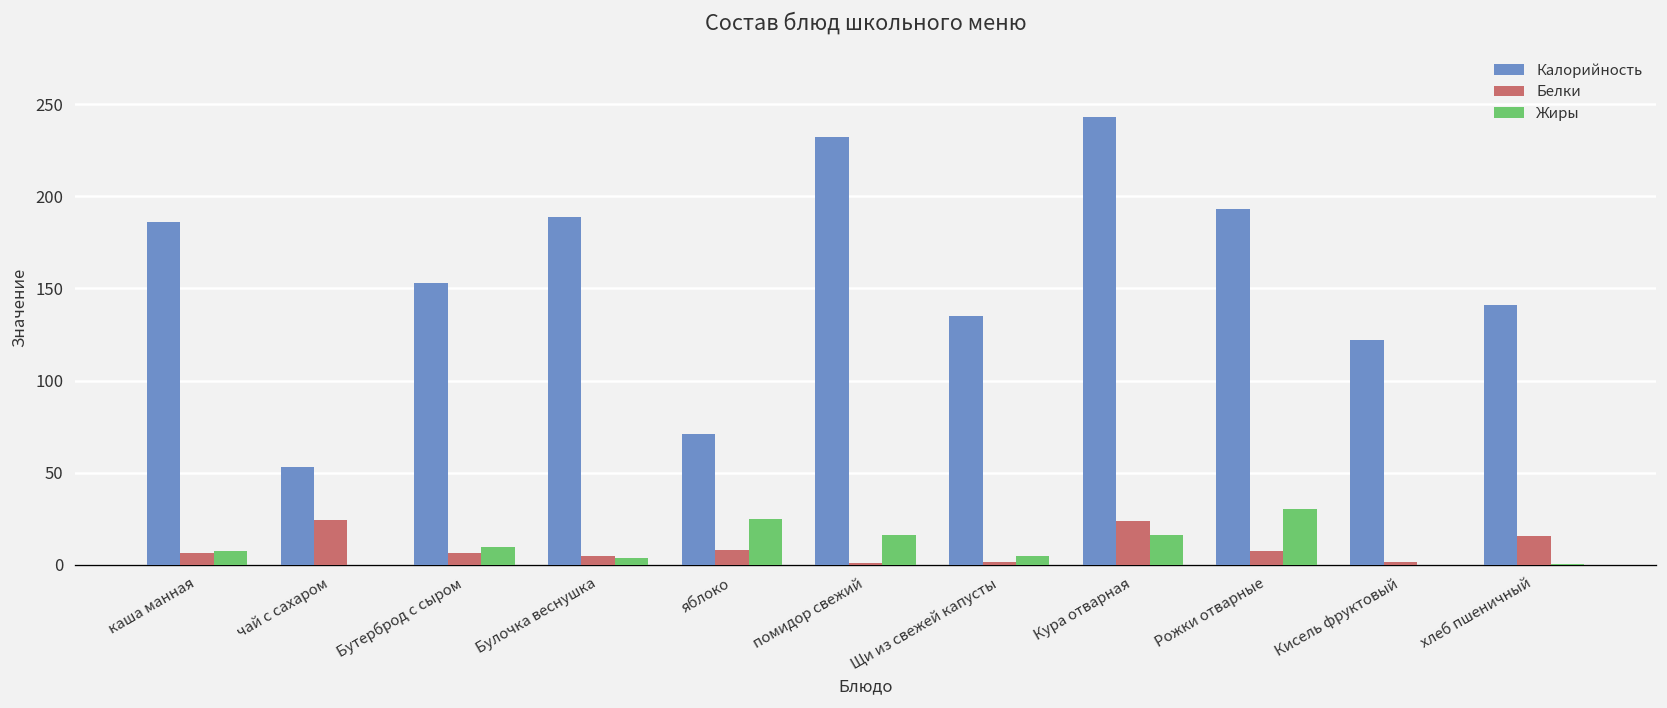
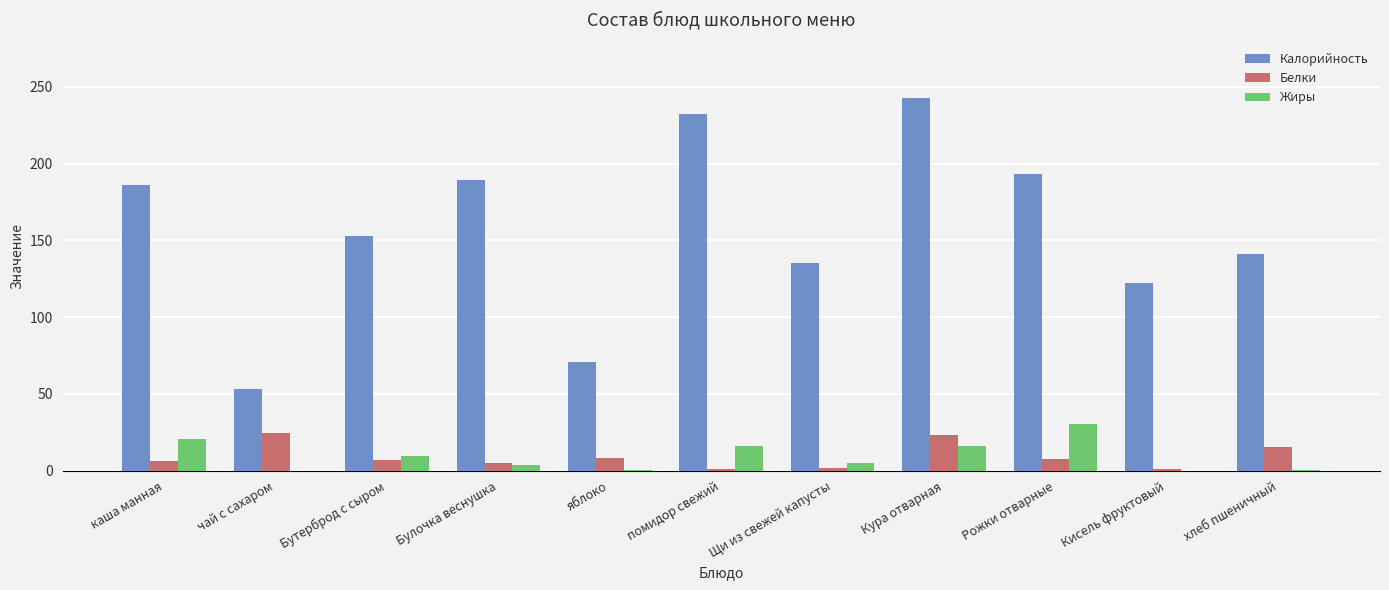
Жиры, каша манная: 7 -> 21
Жиры, яблоко: 25 -> 1
